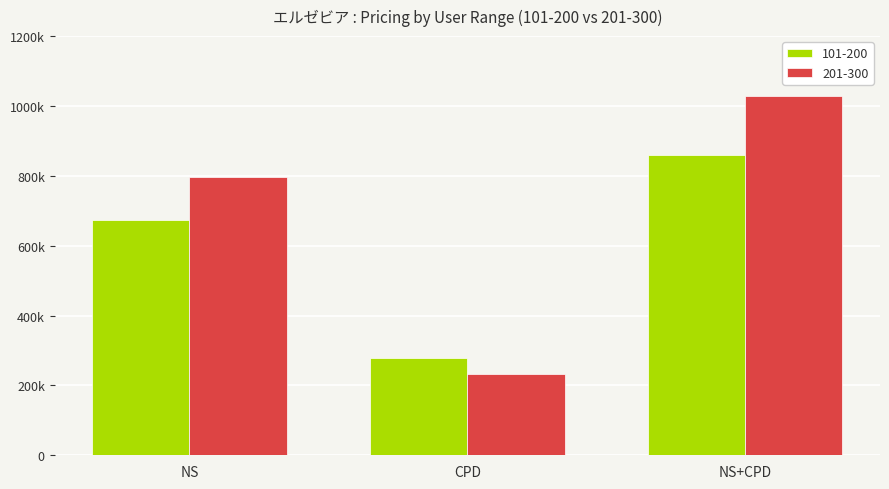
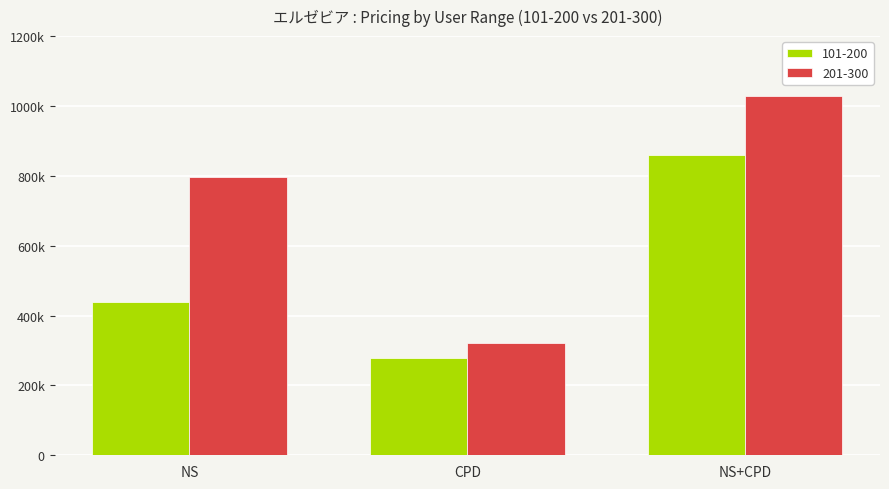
101-200, NS: 670000 -> 440000
201-300, CPD: 230000 -> 320000
